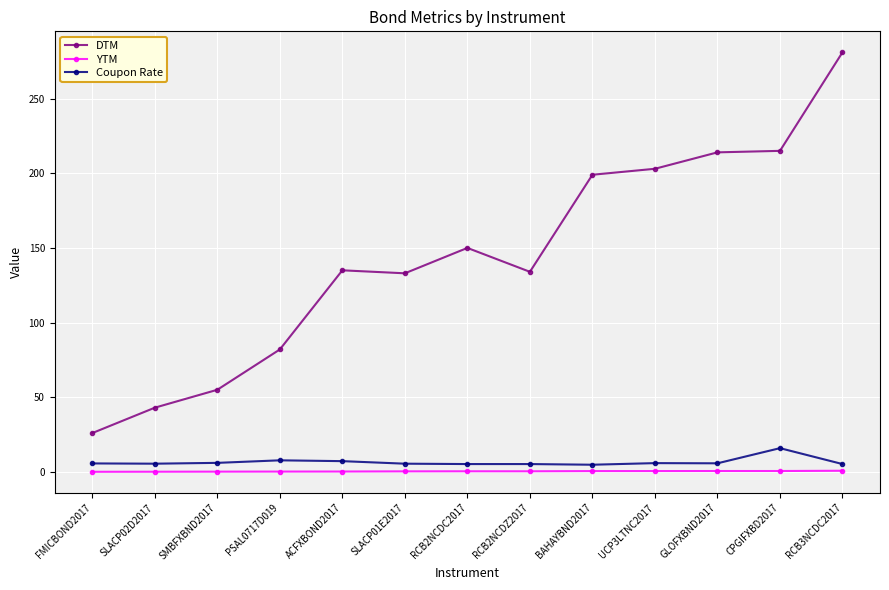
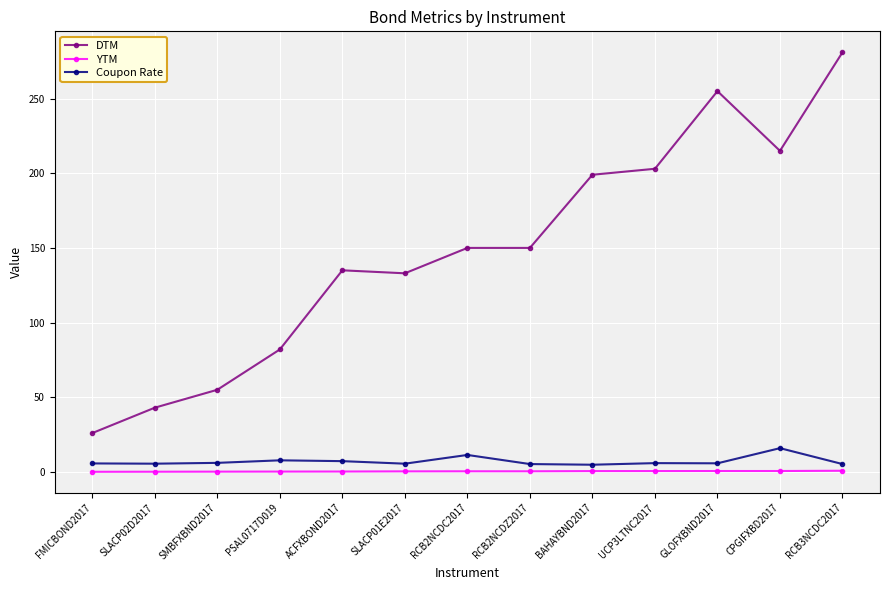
Coupon Rate, RCB2NCDC2017: 5 -> 11
DTM, RCB2NCDZ2017: 134 -> 150
DTM, GLOFXBND2017: 214 -> 255
